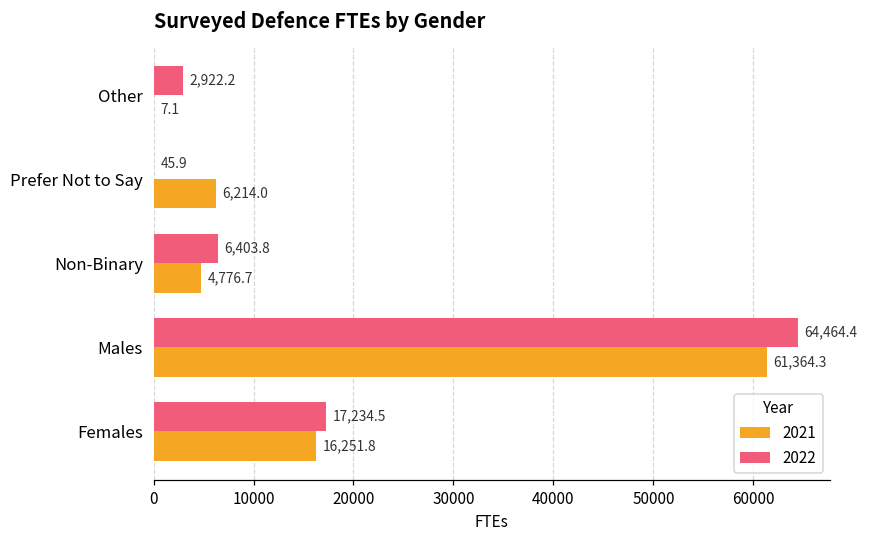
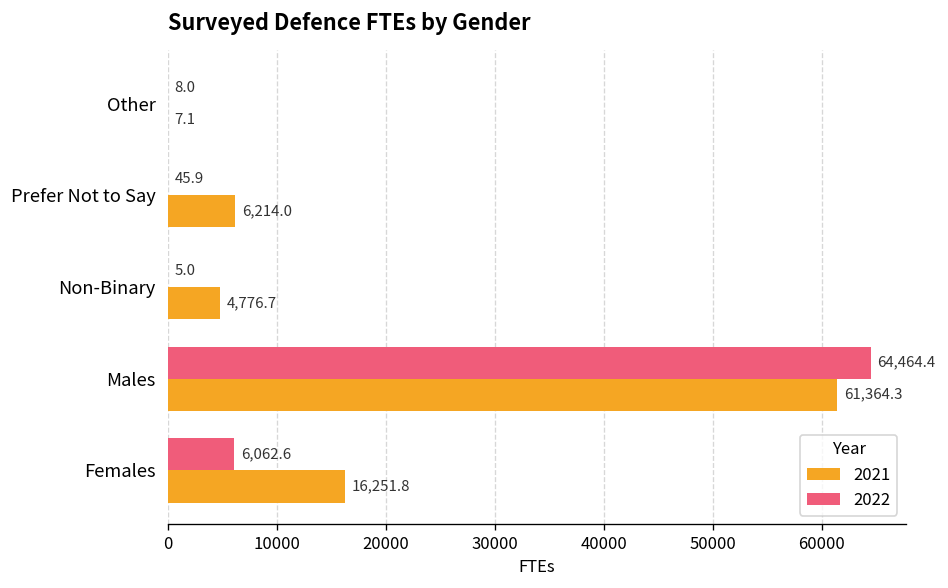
2022, Other: 2,922.2 -> 8.0
2022, Non-Binary: 6,403.8 -> 5.0
2022, Females: 17,234.5 -> 6,062.6
